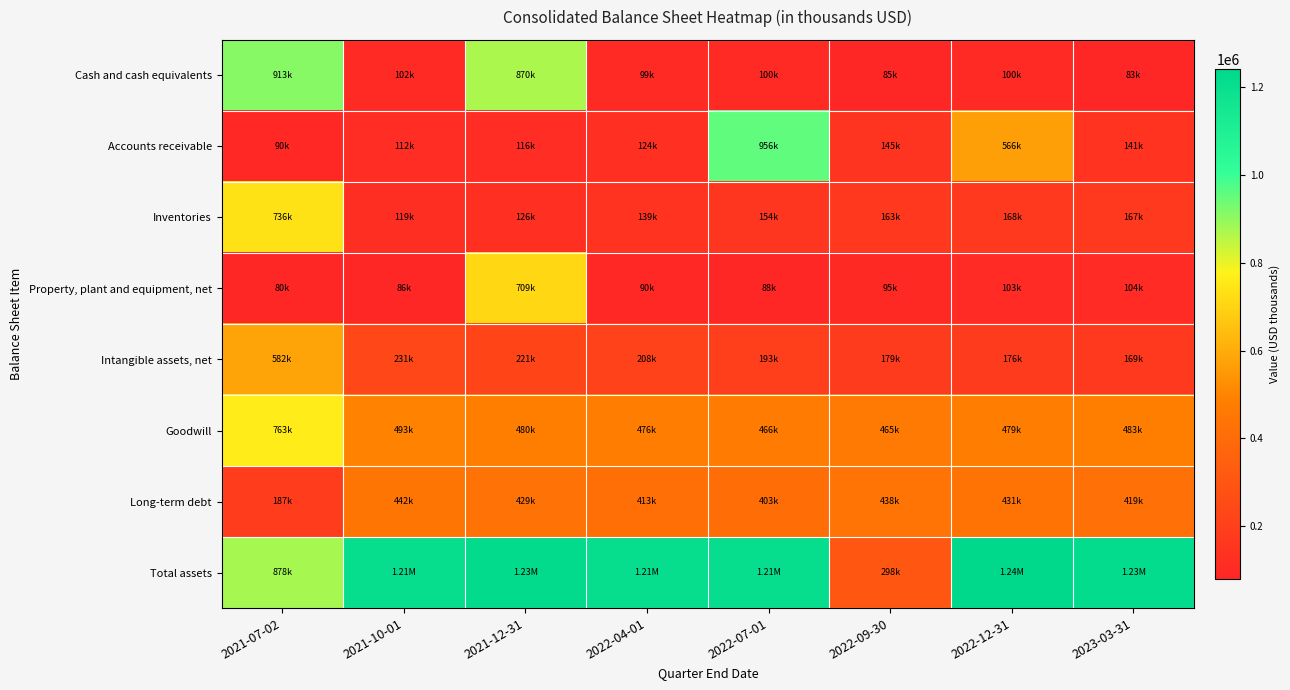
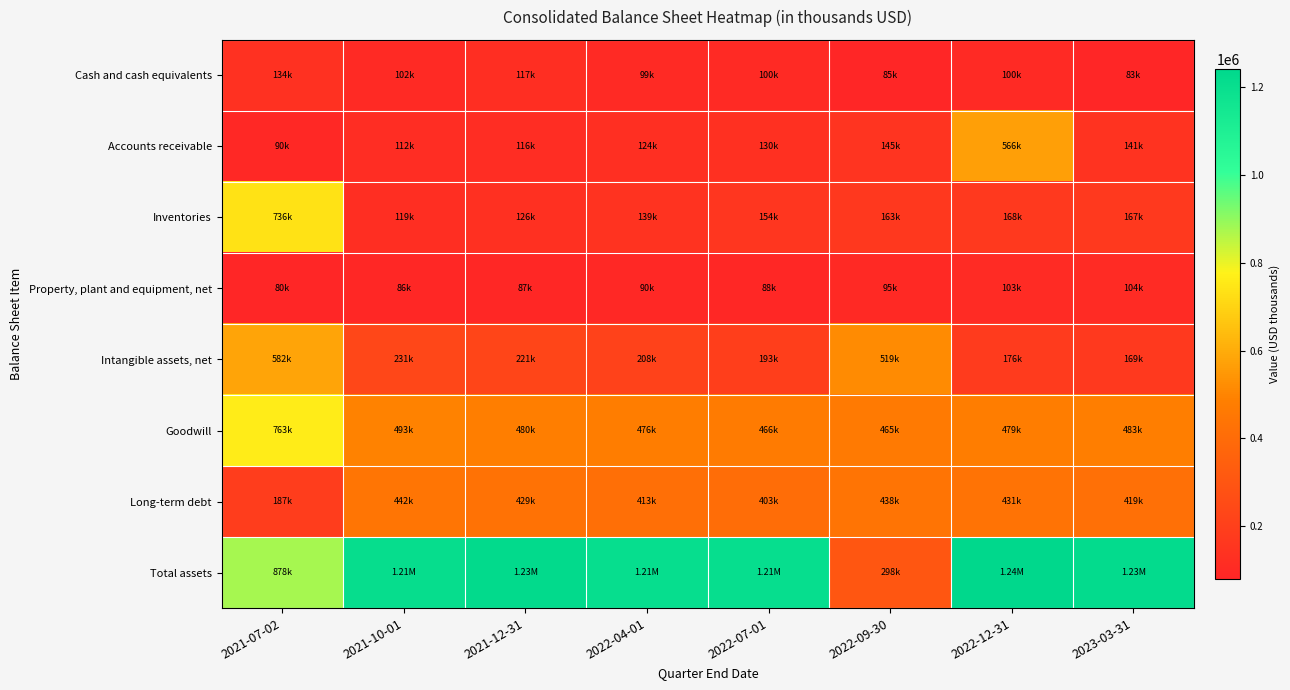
Cash and cash equivalents, 2021-07-02: 913k -> 134k
Cash and cash equivalents, 2021-12-31: 870k -> 117k
Accounts receivable, 2022-07-01: 956k -> 130k
Property, plant and equipment, net, 2021-12-31: 709k -> 87k
Intangible assets, net, 2022-09-30: 179k -> 519k
